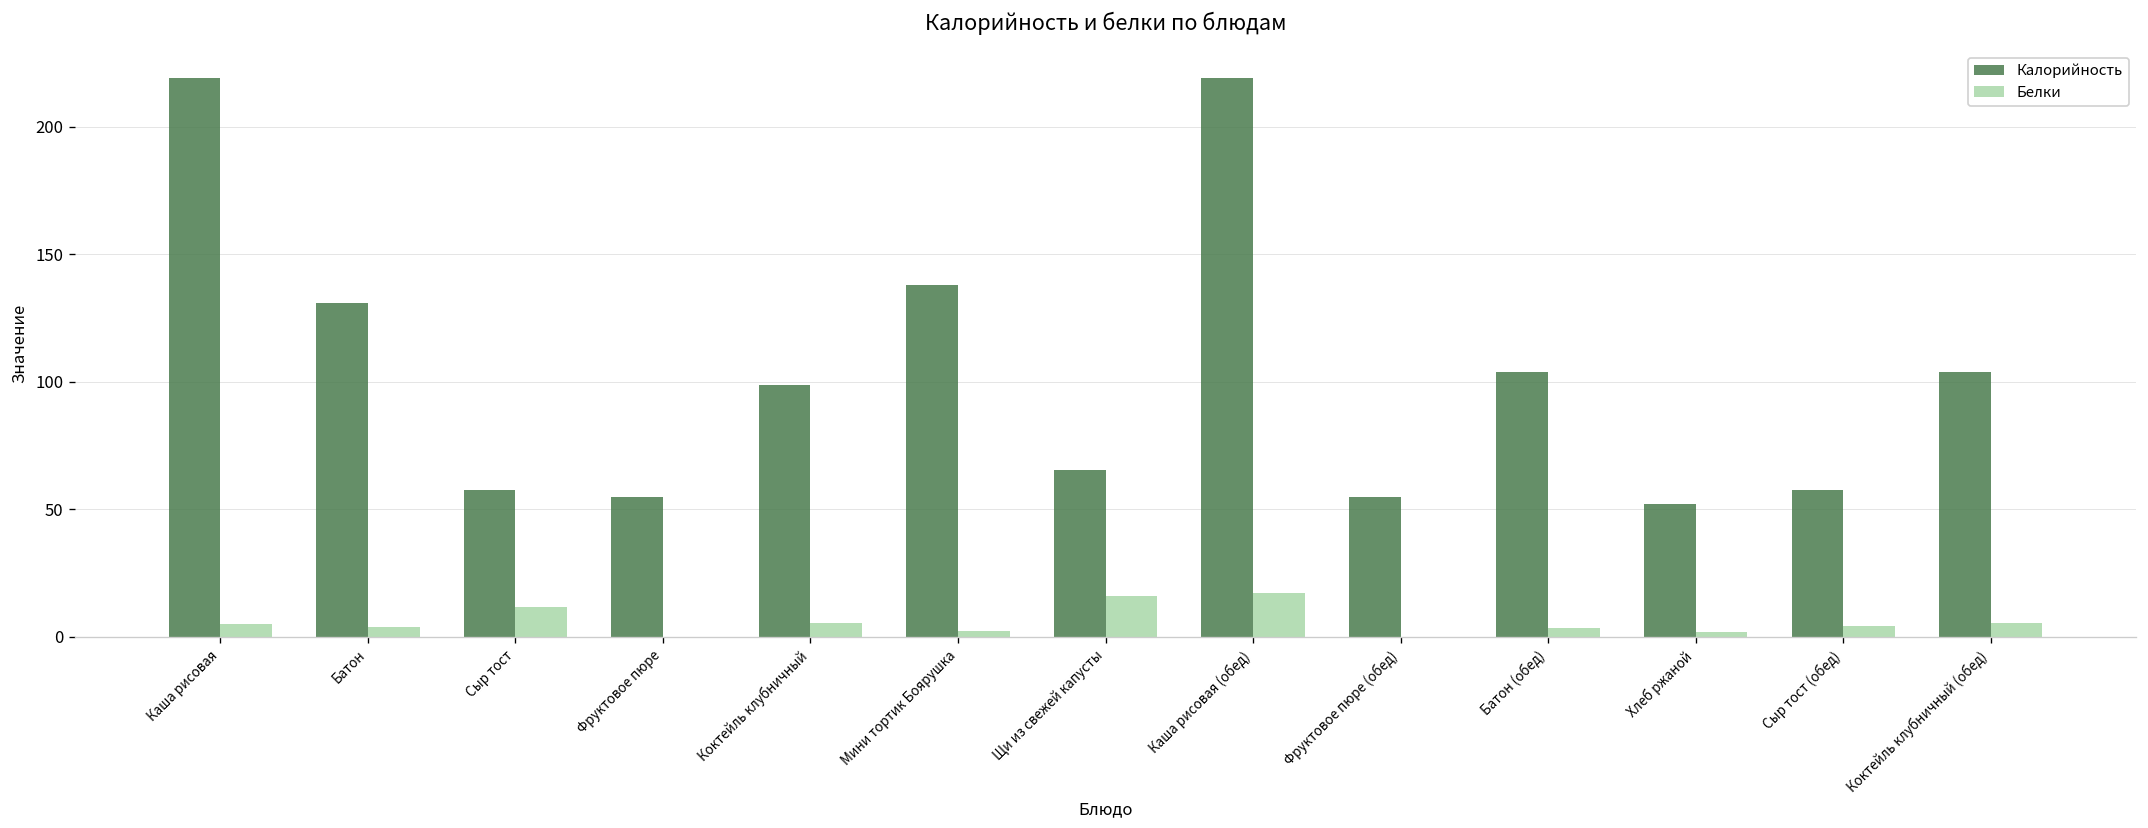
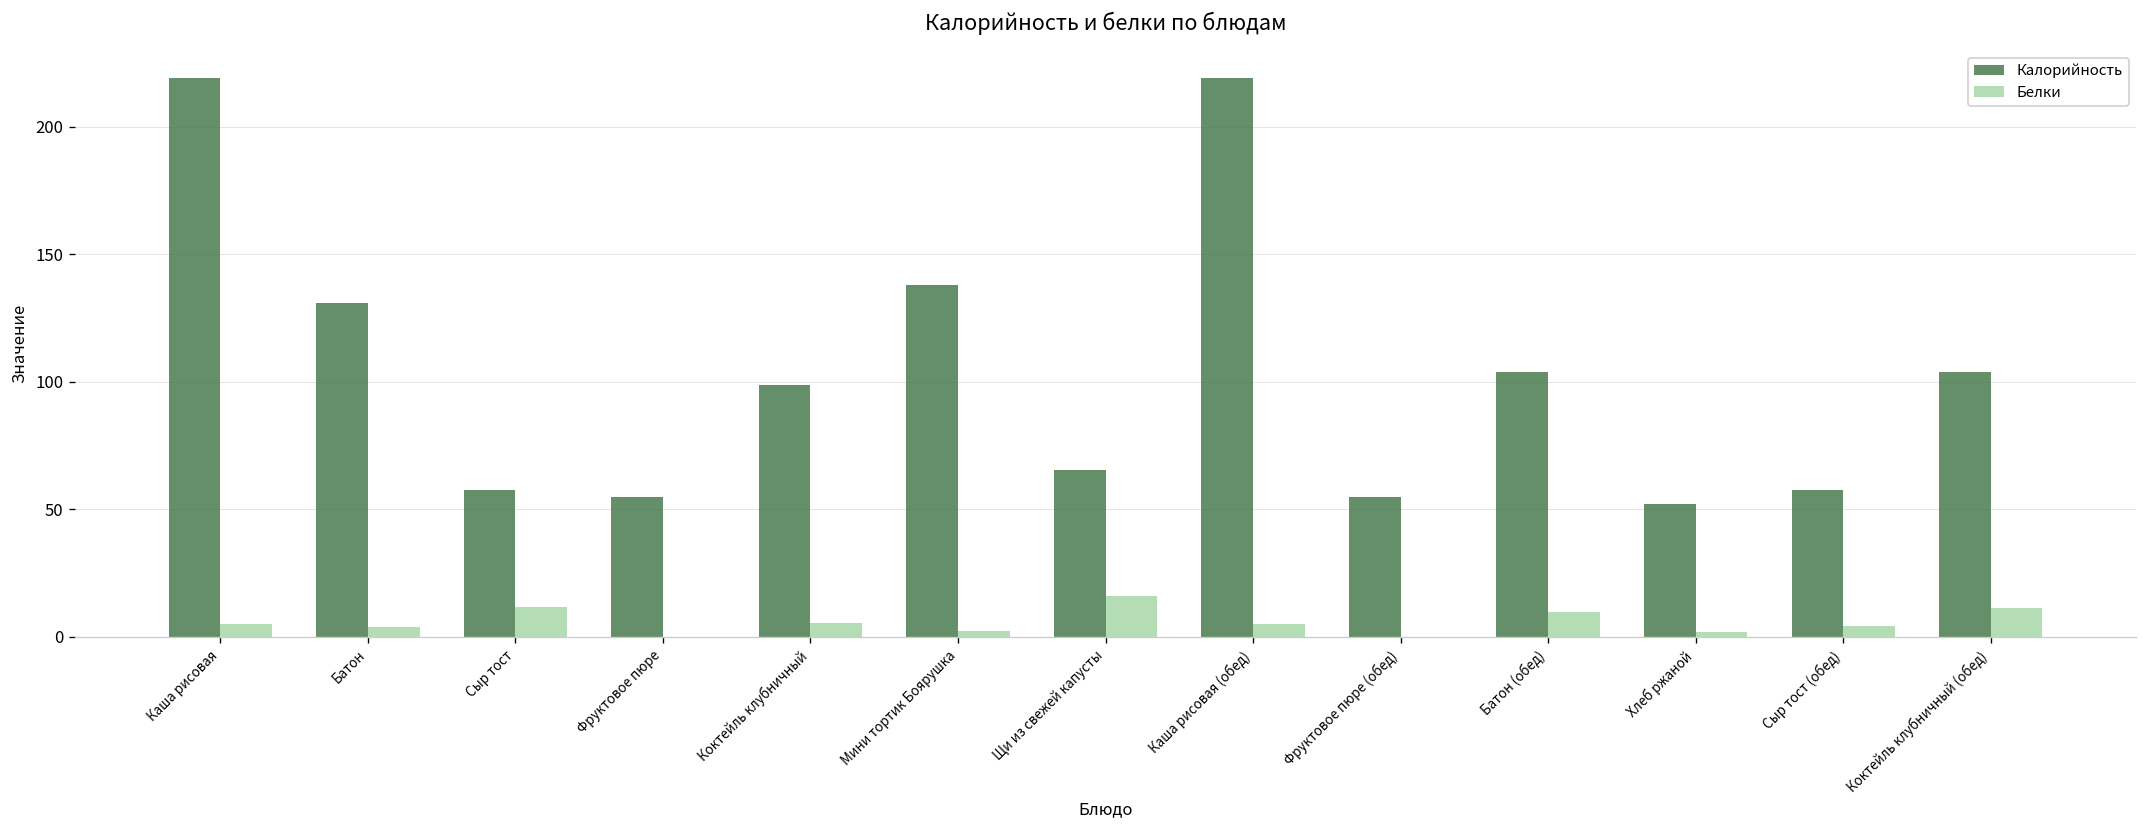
Белки, Каша рисовая (обед): 17 -> 5
Белки, Батон (обед): 3 -> 10
Белки, Коктейль клубничный (обед): 5 -> 11
